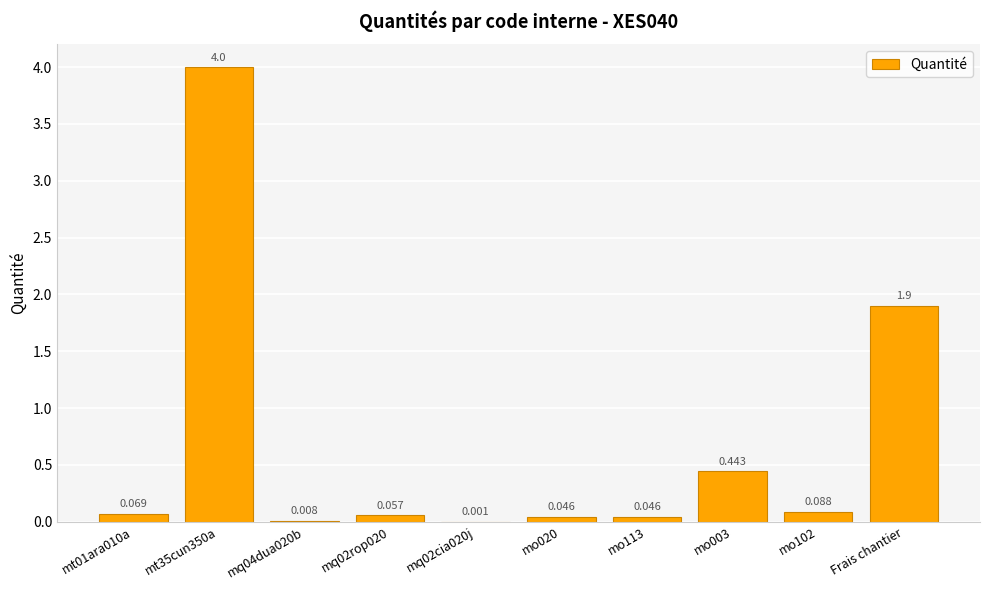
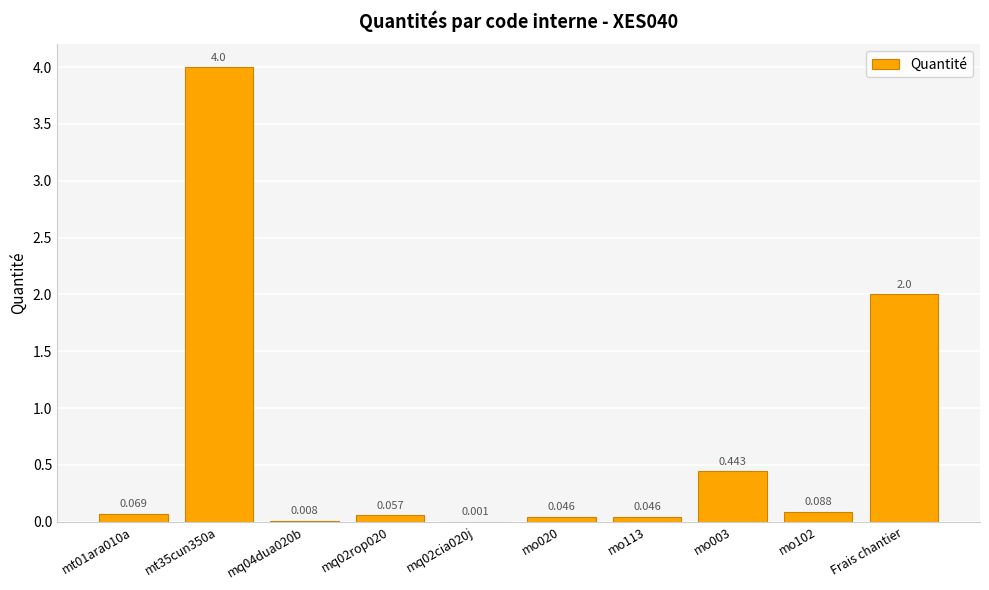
Frais chantier: 1.9 -> 2.0
